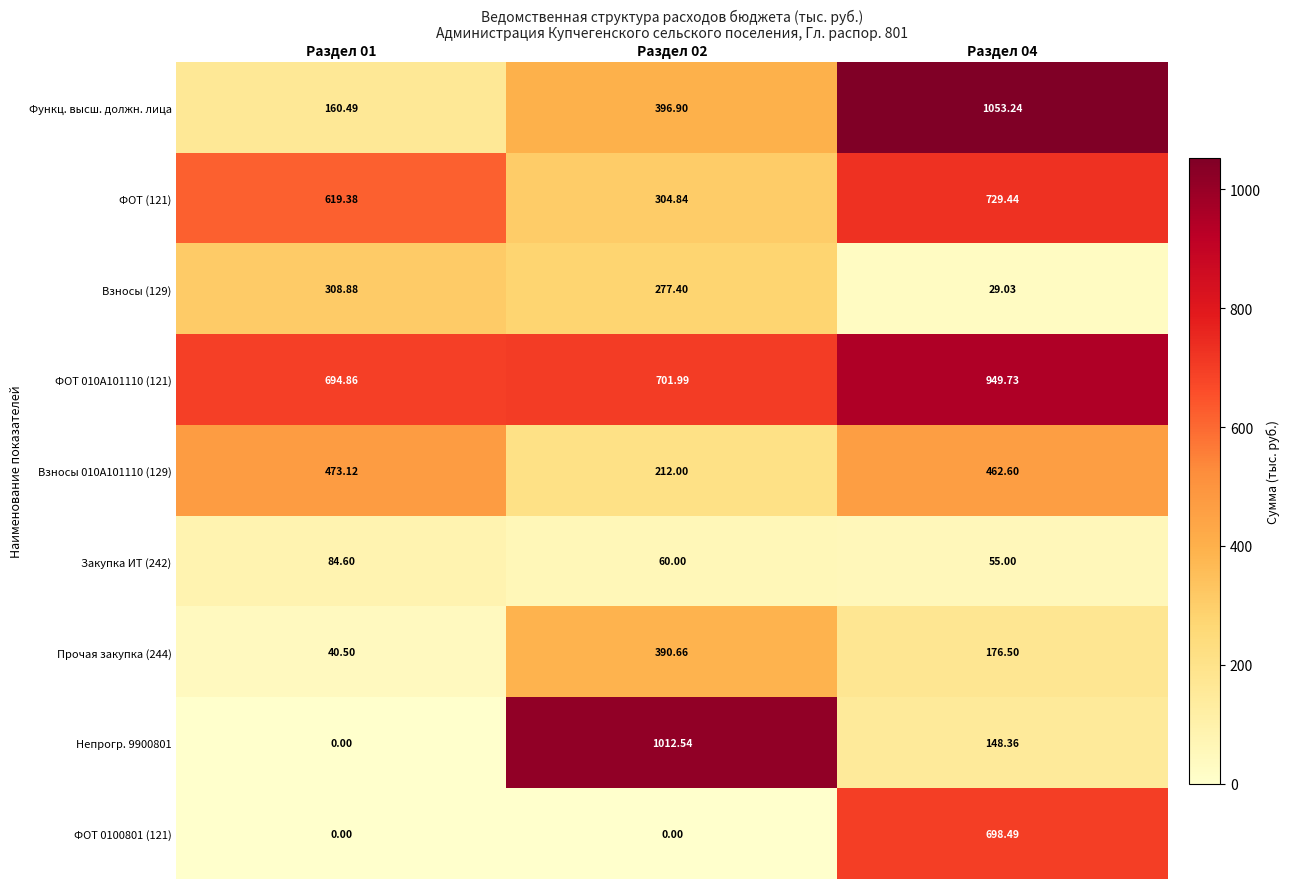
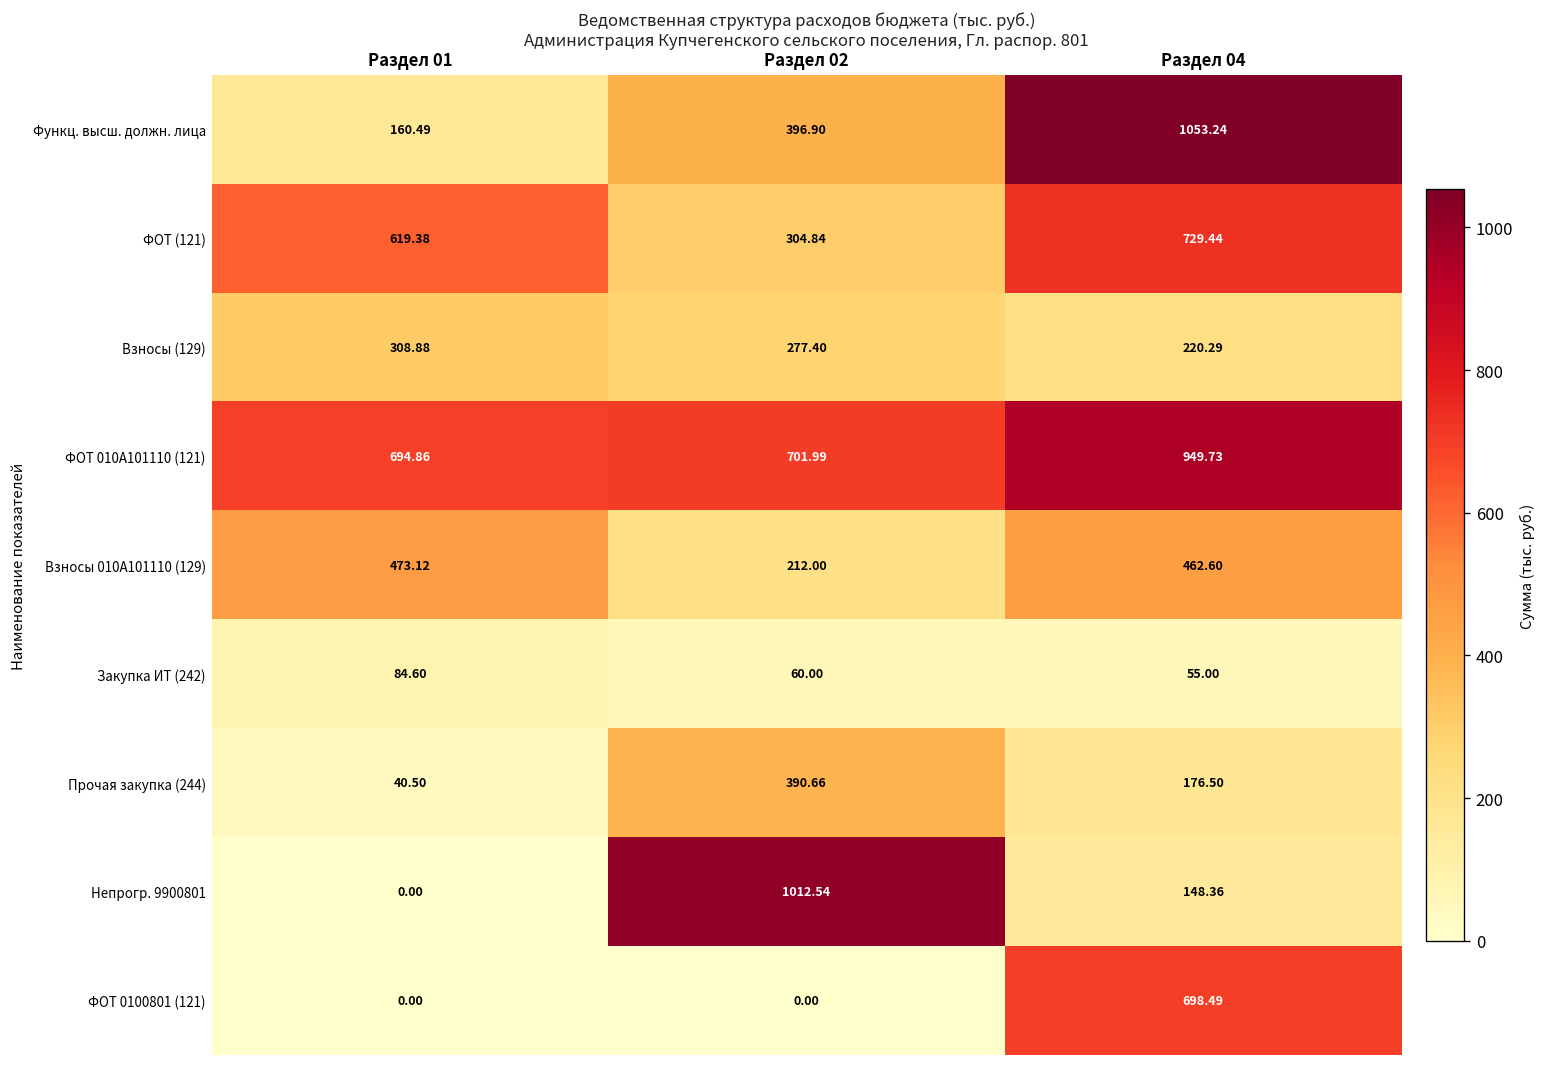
Взносы (129), Раздел 04: 29.03 -> 220.29
